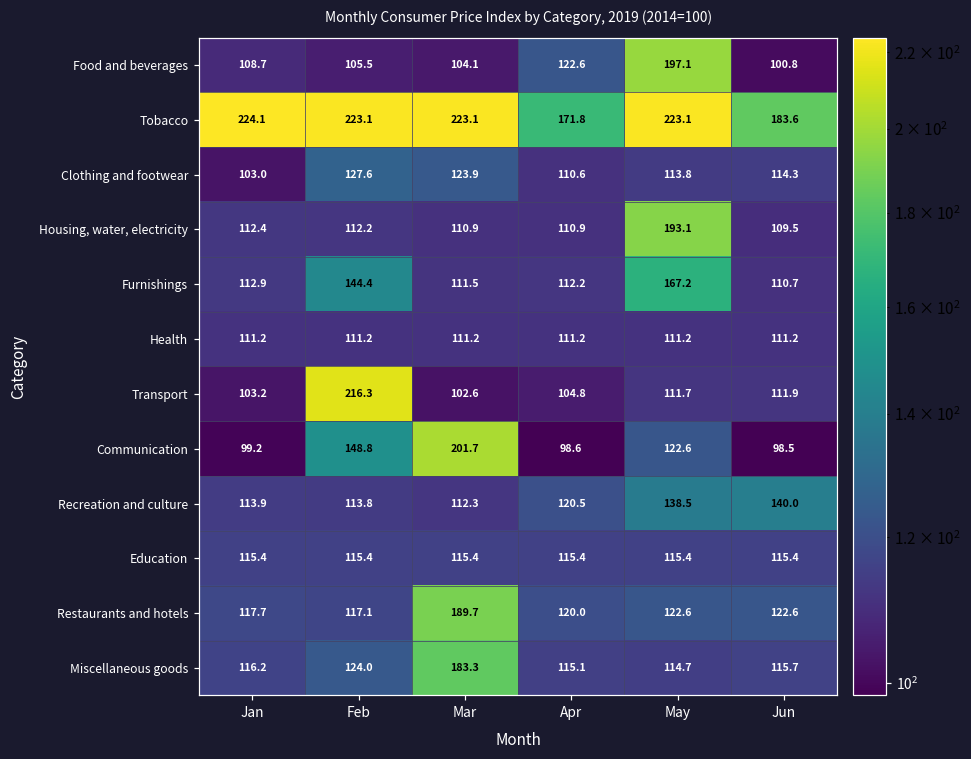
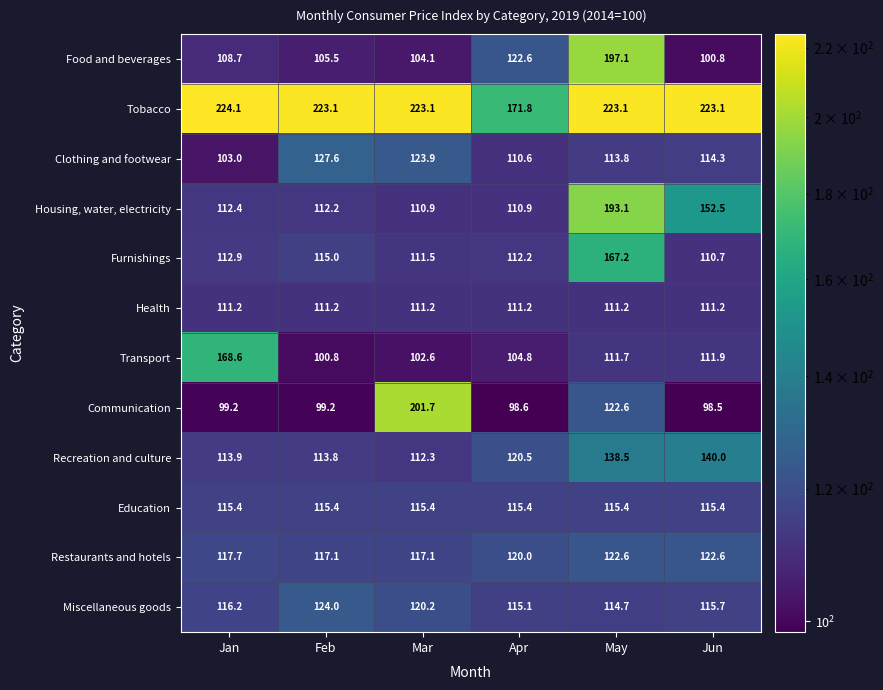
Tobacco, Jun: 183.6 -> 223.1
Housing, water, electricity, Jun: 109.5 -> 152.5
Furnishings, Feb: 144.4 -> 115.0
Transport, Jan: 103.2 -> 168.6
Transport, Feb: 216.3 -> 100.8
Communication, Feb: 148.8 -> 99.2
Restaurants and hotels, Mar: 189.7 -> 117.1
Miscellaneous goods, Mar: 183.3 -> 120.2
